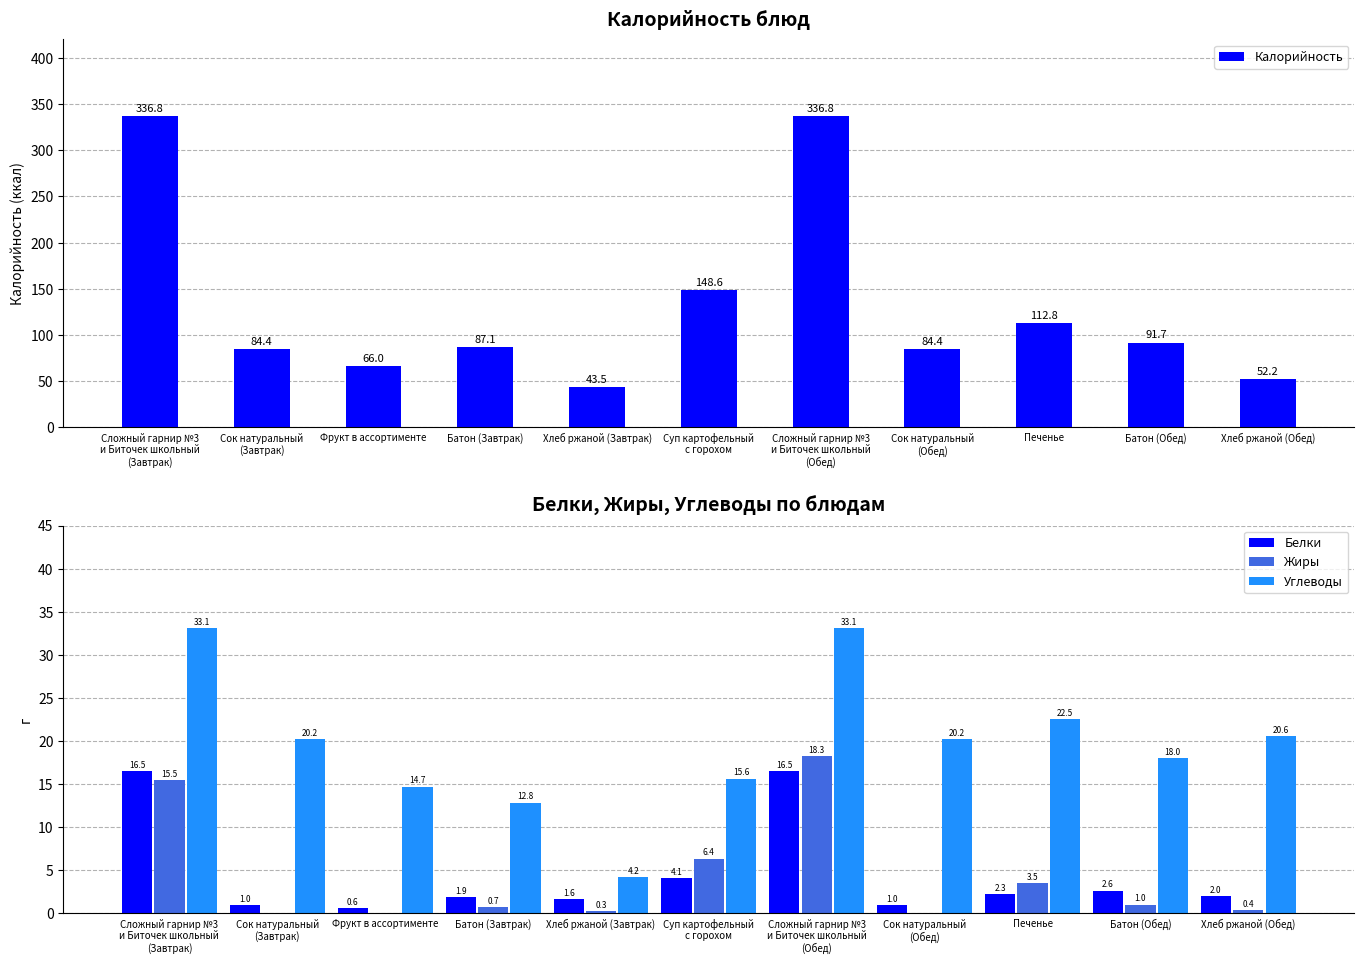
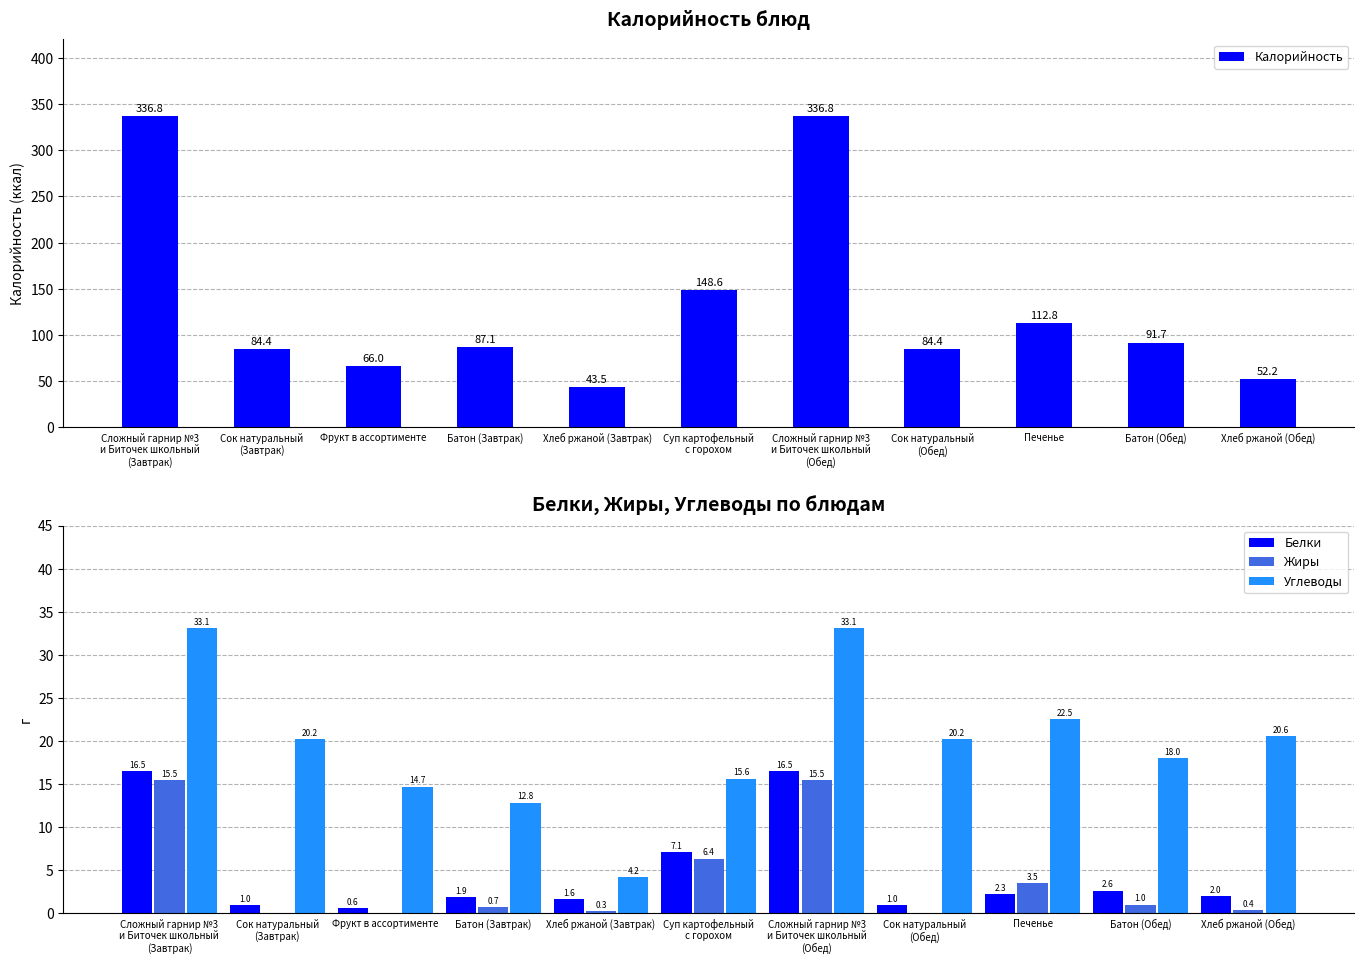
Белки, Жиры, Углеводы по блюдам, Белки, Суп картофельный с горохом: 4.1 -> 7.1
Белки, Жиры, Углеводы по блюдам, Жиры, Сложный гарнир №3 и Биточек школьный (Обед): 18.3 -> 15.5
